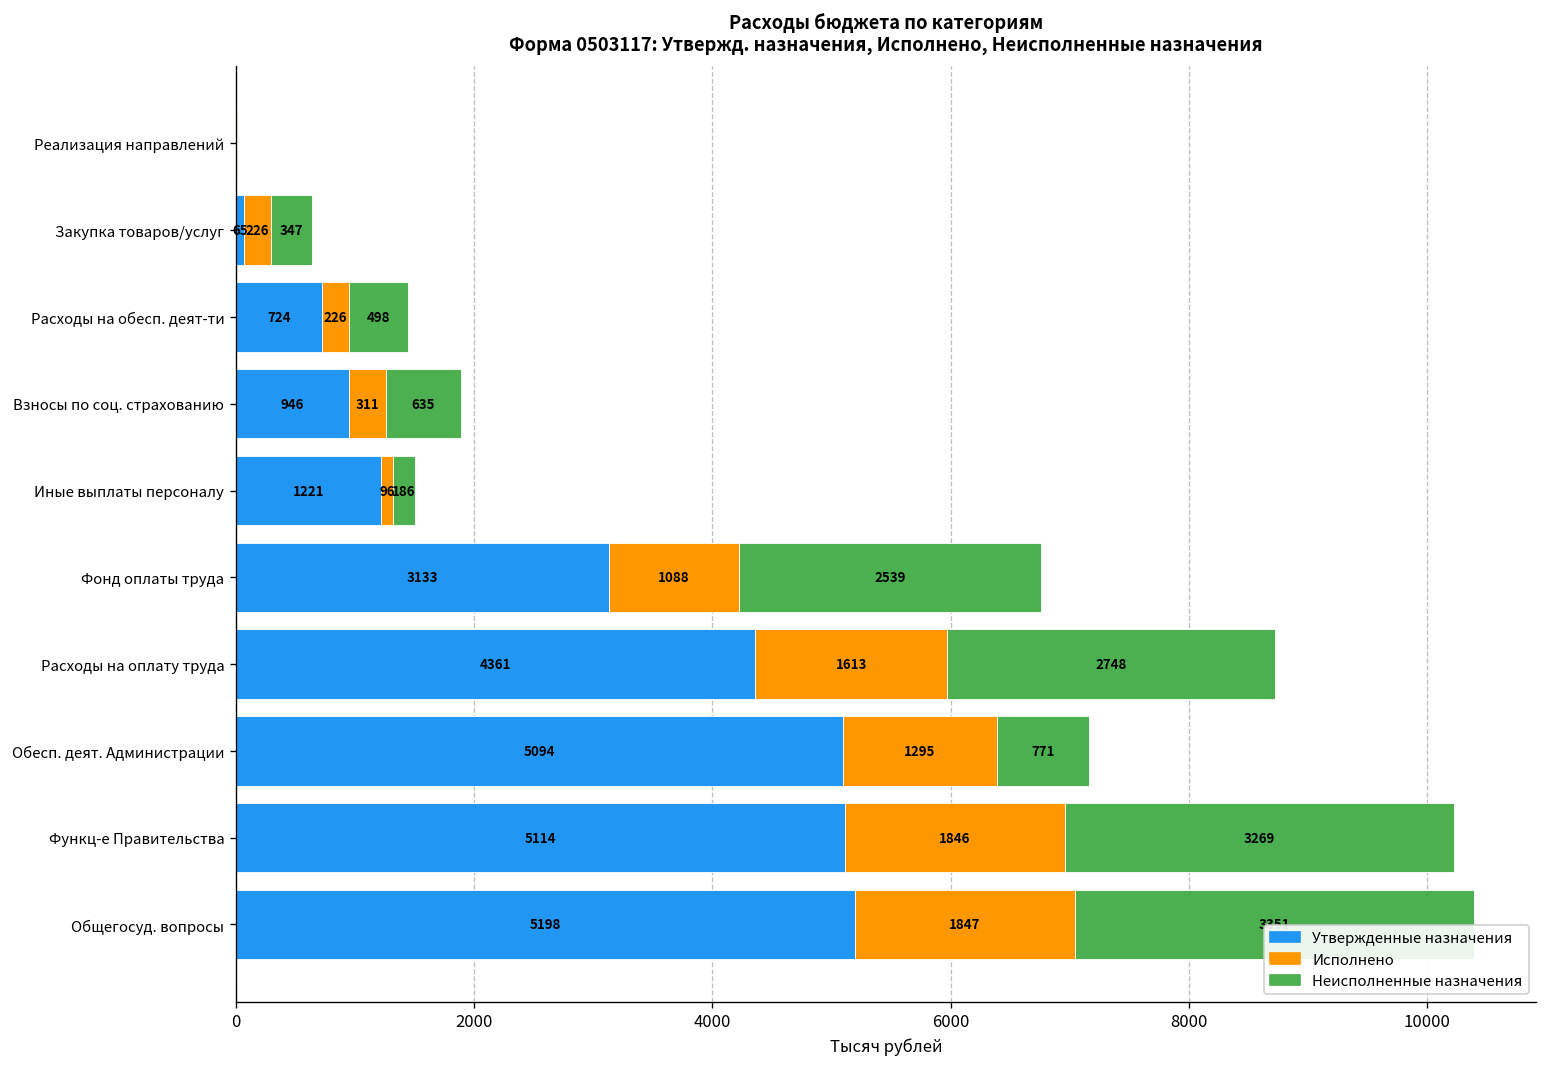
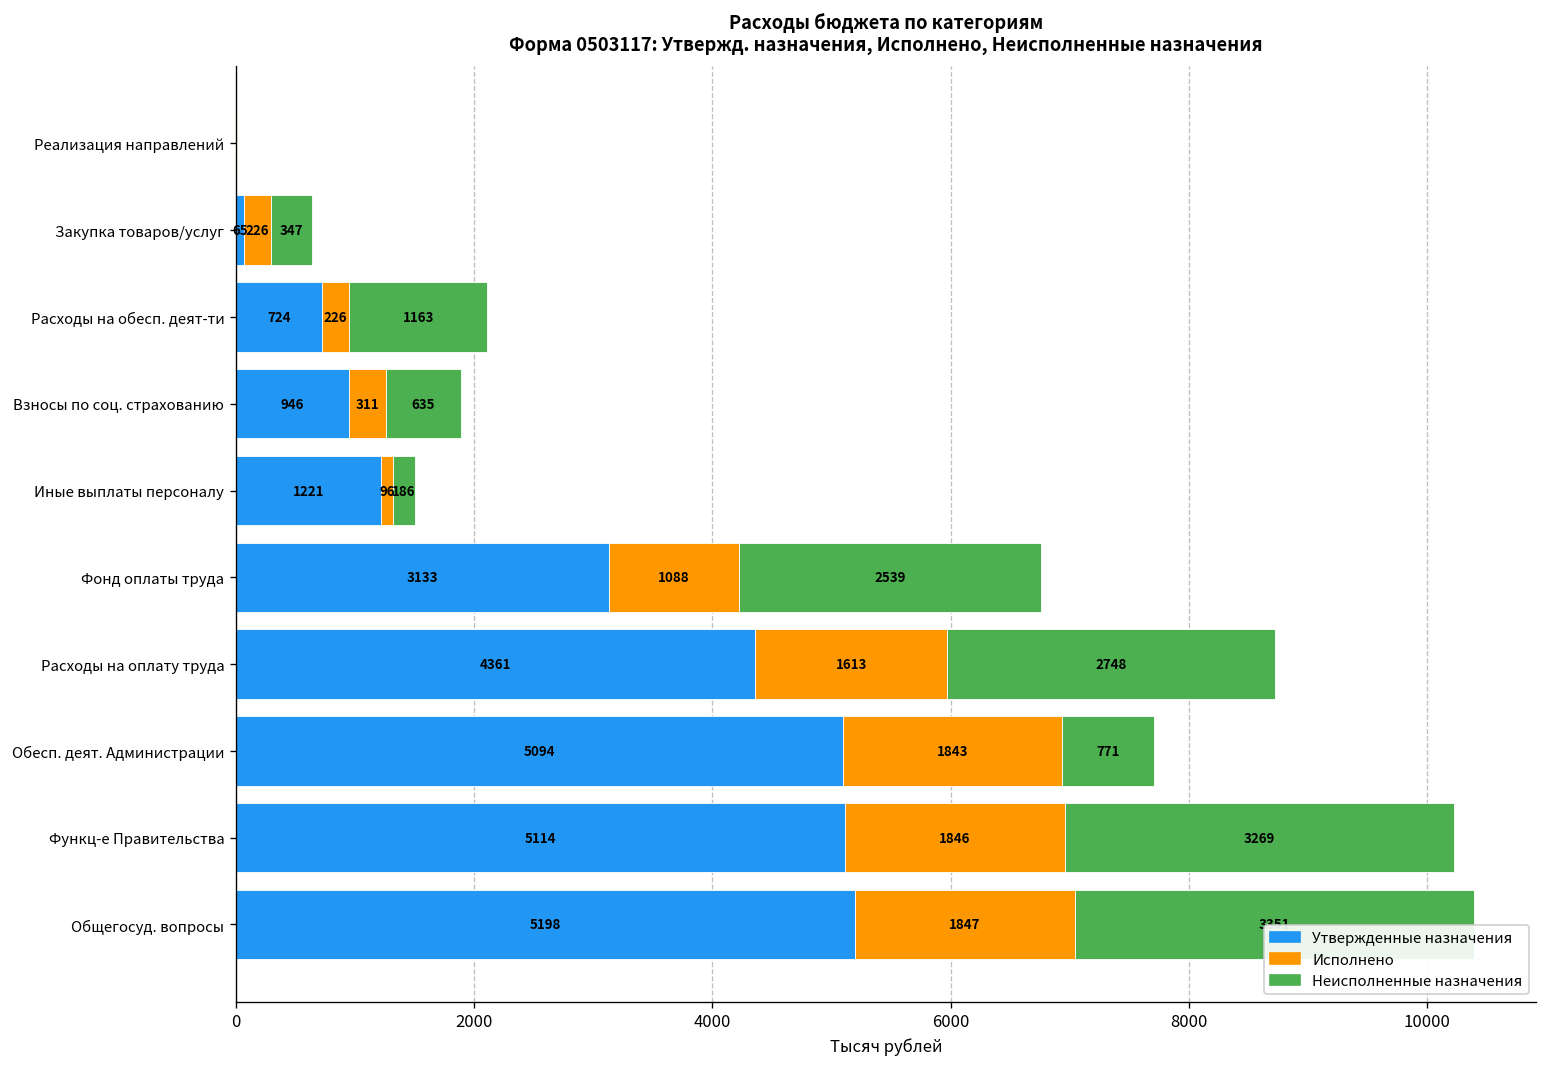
Неисполненные назначения, Расходы на обесп. деят-ти: 498 -> 1163
Исполнено, Обесп. деят. Администрации: 1295 -> 1843
